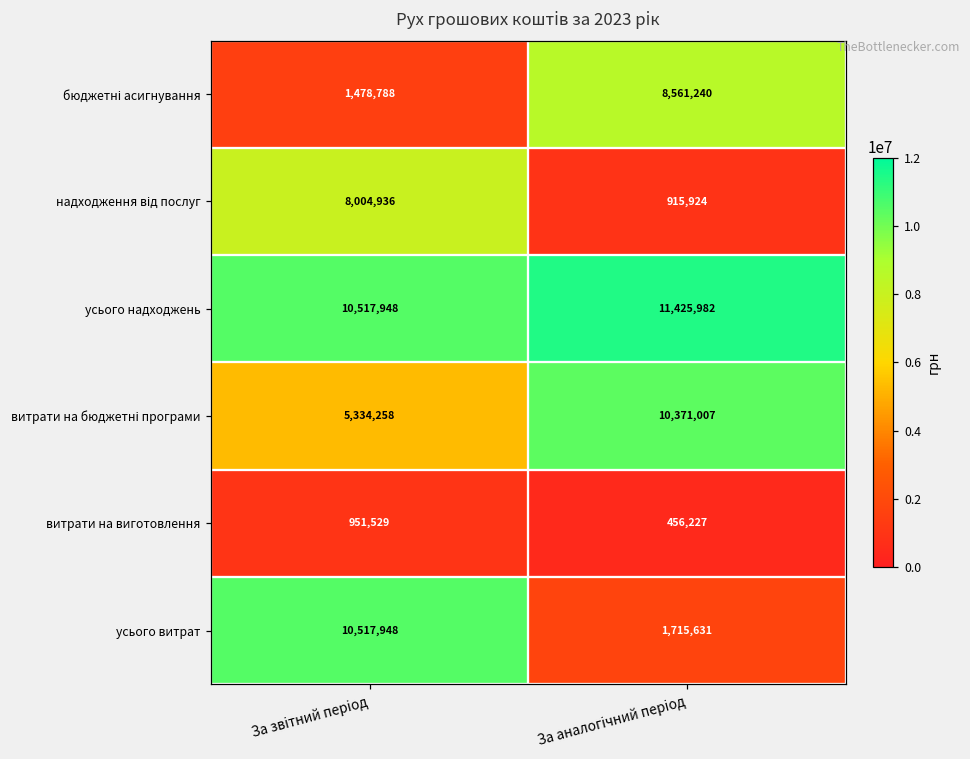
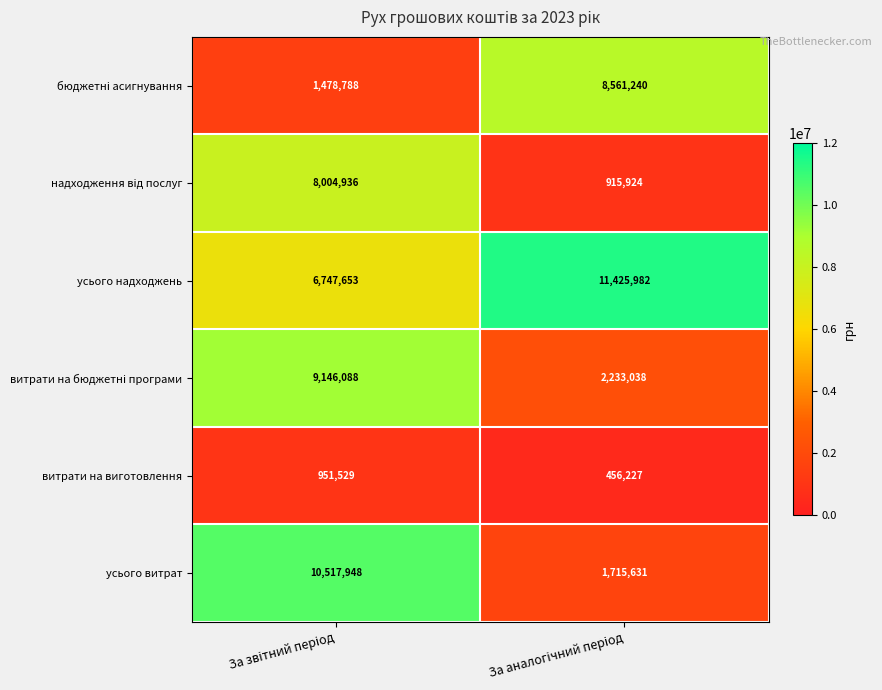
усього надходжень, За звітний період: 10,517,948 -> 6,747,653
витрати на бюджетні програми, За звітний період: 5,334,258 -> 9,146,088
витрати на бюджетні програми, За аналогічний період: 10,371,007 -> 2,233,038
